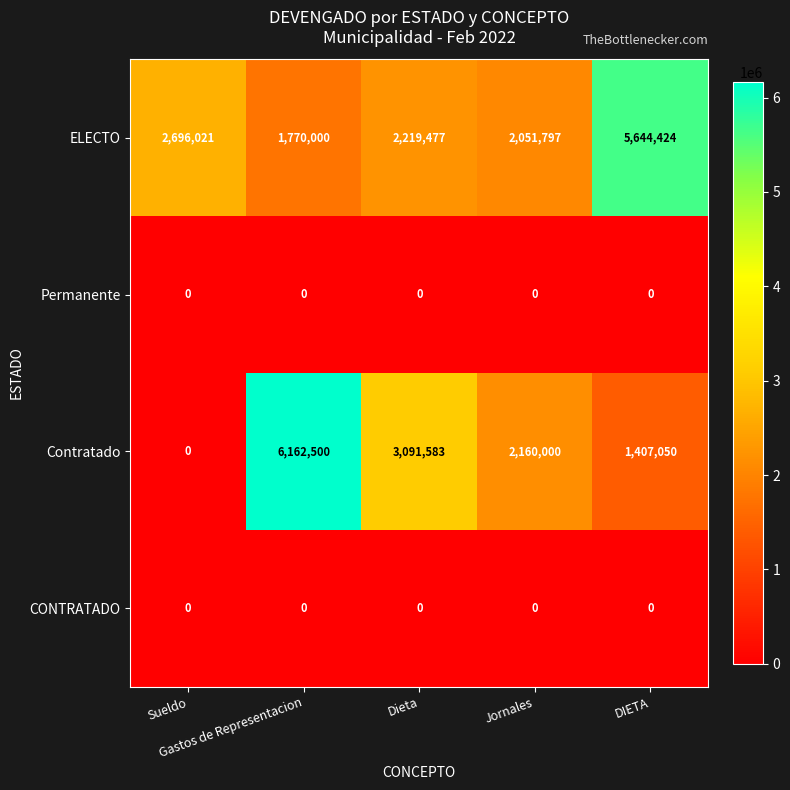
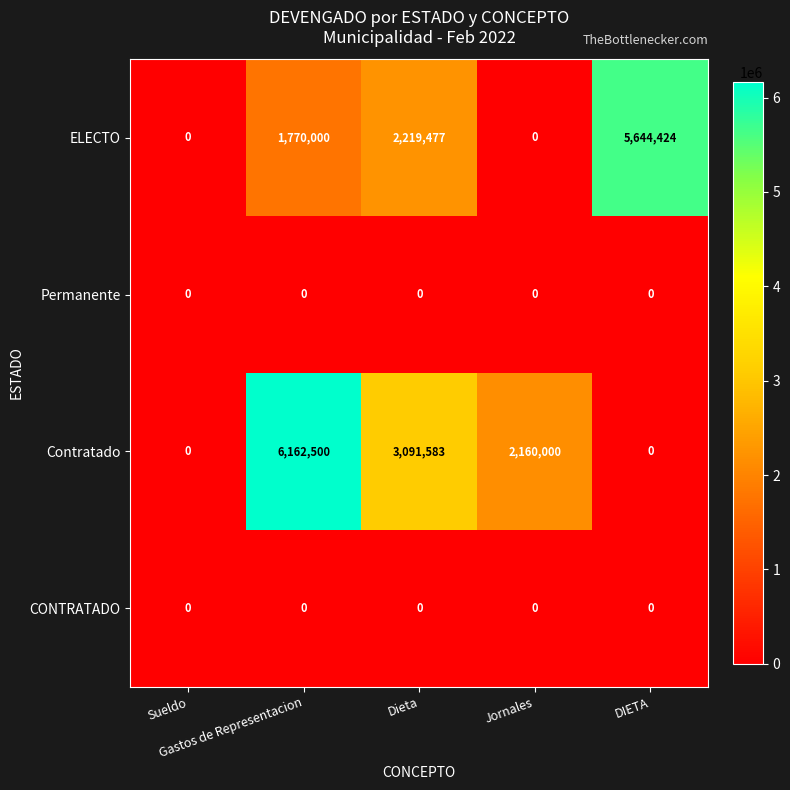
ELECTO, Sueldo: 2,696,021 -> 0
ELECTO, Jornales: 2,051,797 -> 0
Contratado, DIETA: 1,407,050 -> 0
